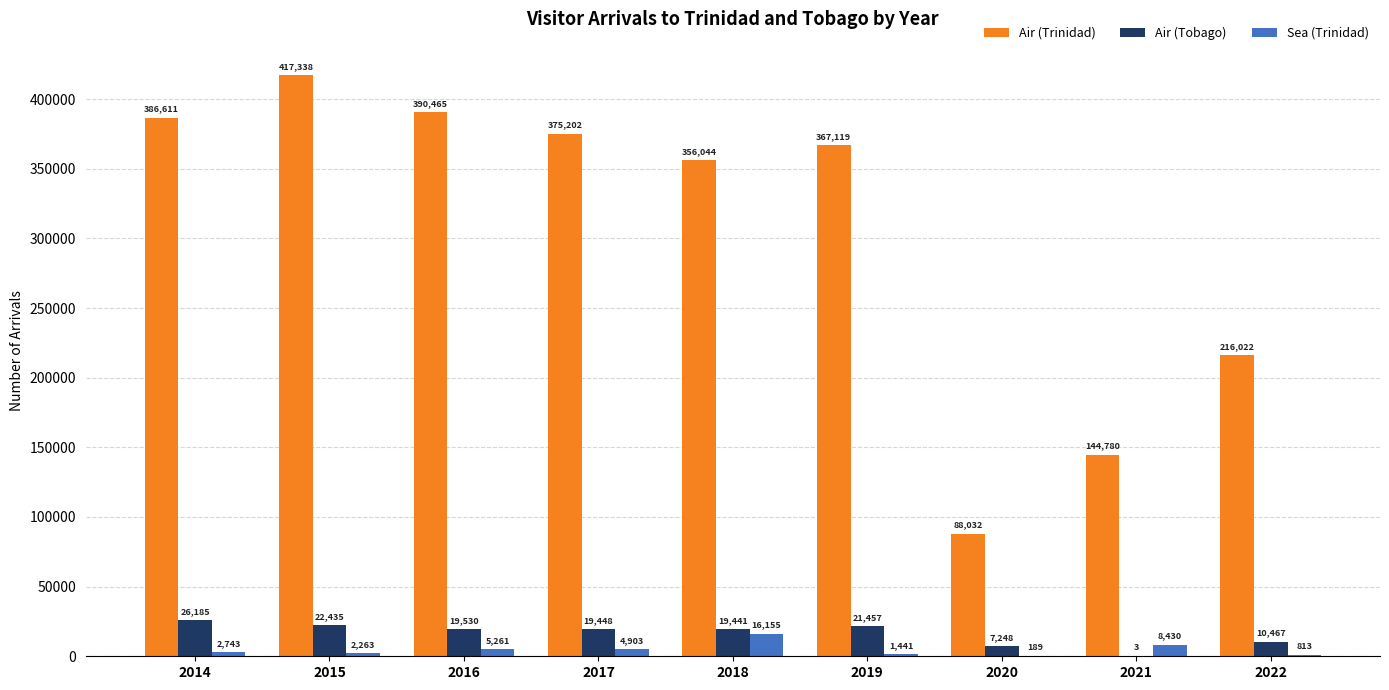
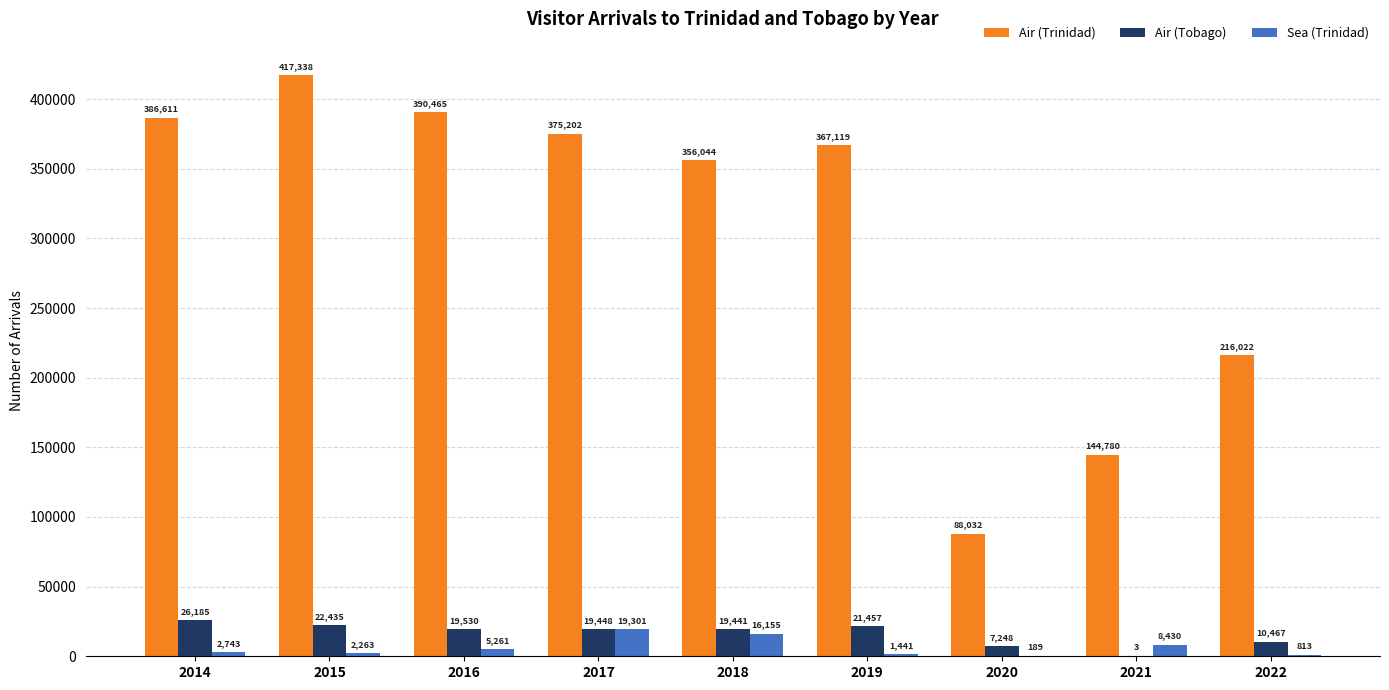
Sea (Trinidad), 2017: 4,903 -> 19,301
